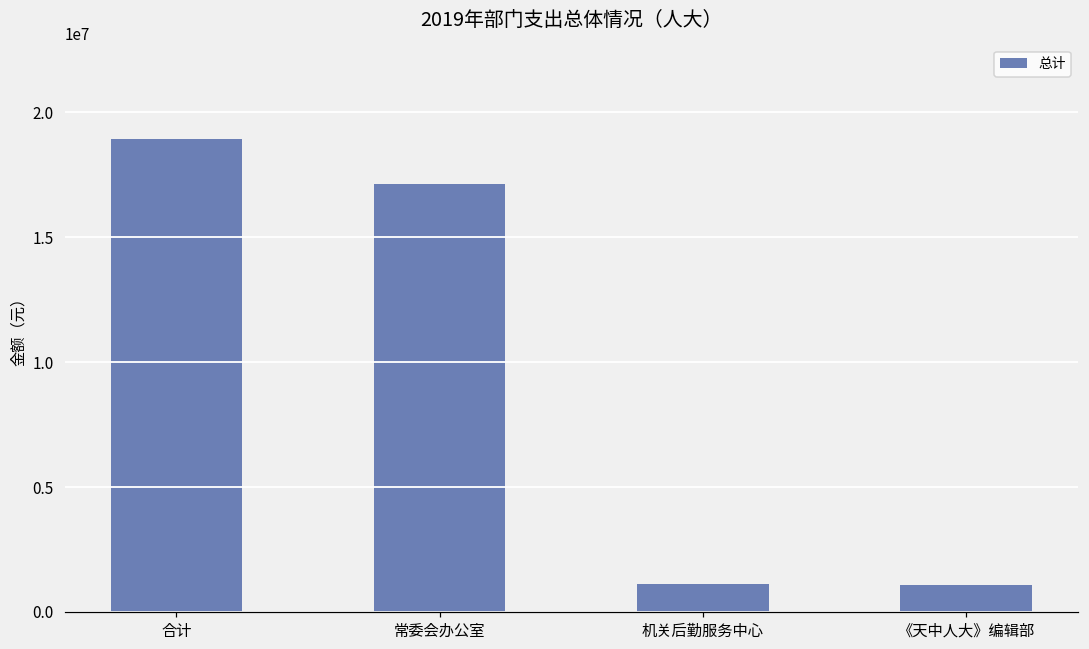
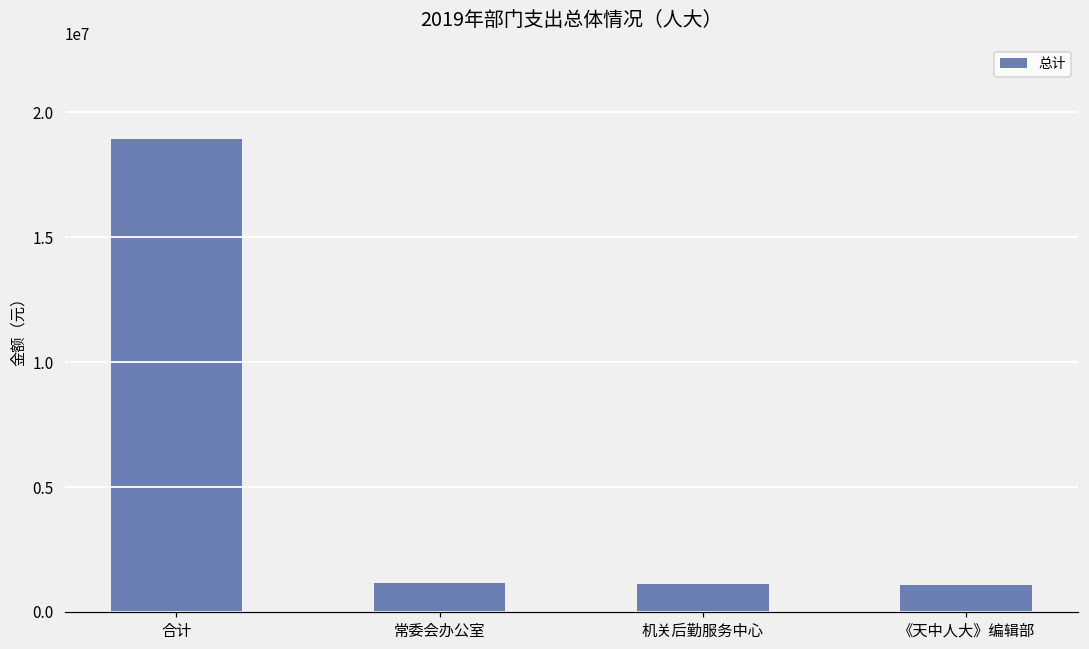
常委会办公室: 17100000 -> 1200000
